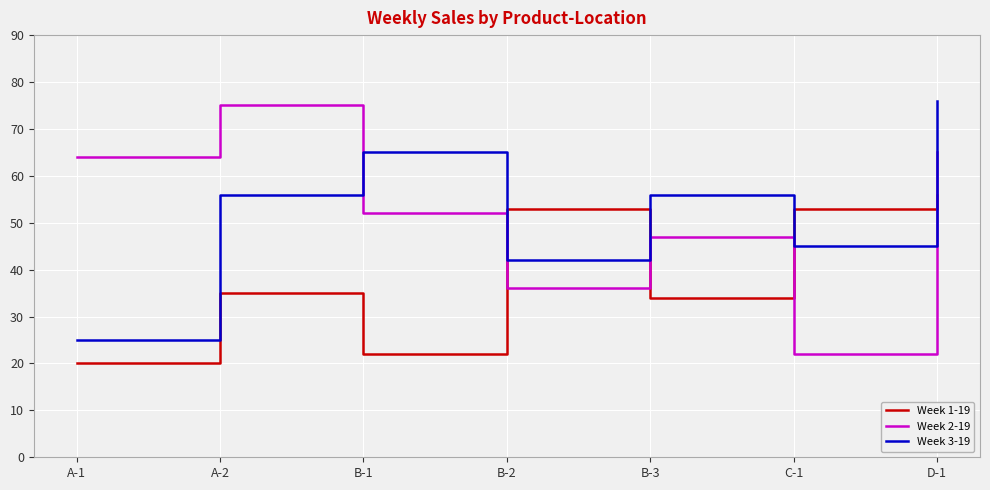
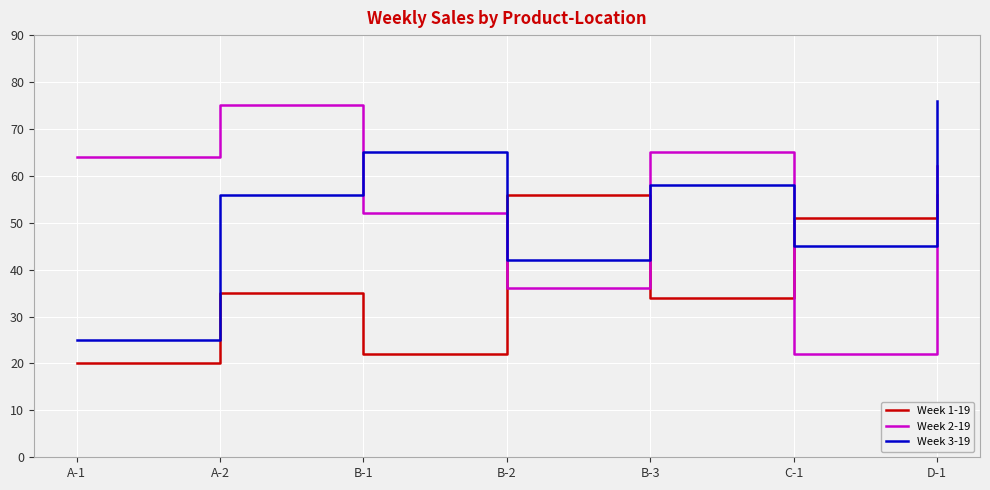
Week 1-19, B-2: 53 -> 56
Week 2-19, B-3: 47 -> 65
Week 3-19, B-3: 56 -> 58
Week 1-19, C-1: 53 -> 51
Week 2-19, D-1: 65 -> 62
